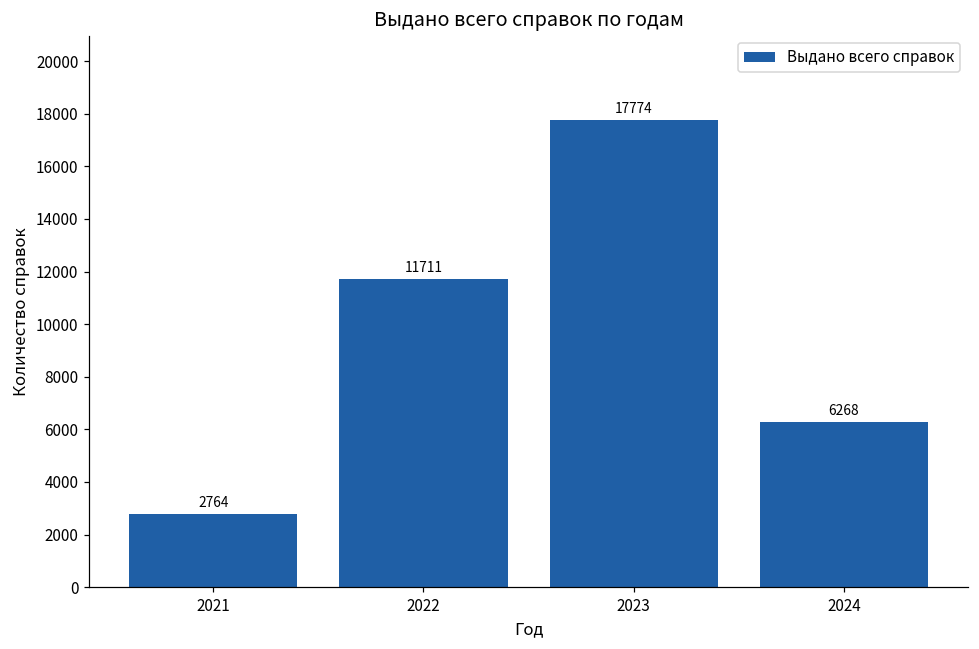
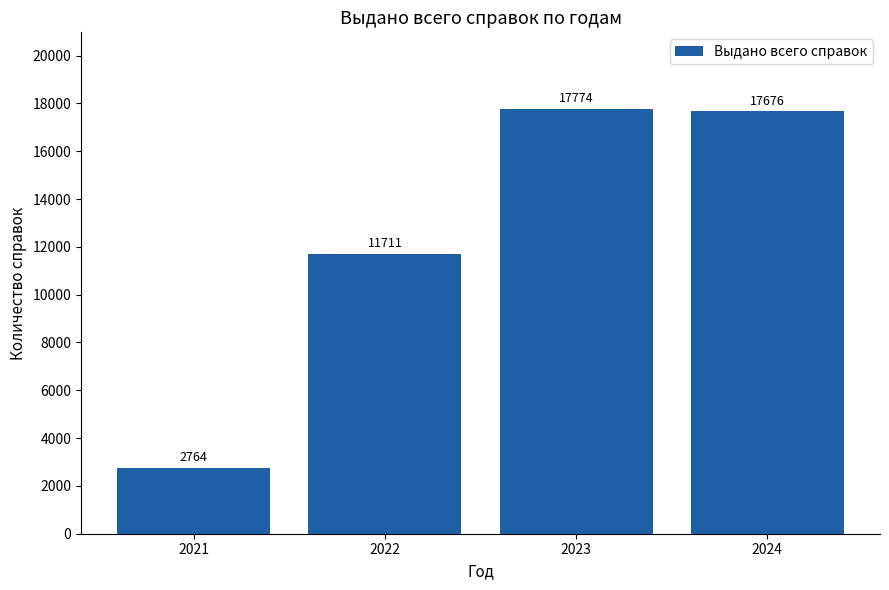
2024: 6268 -> 17676
